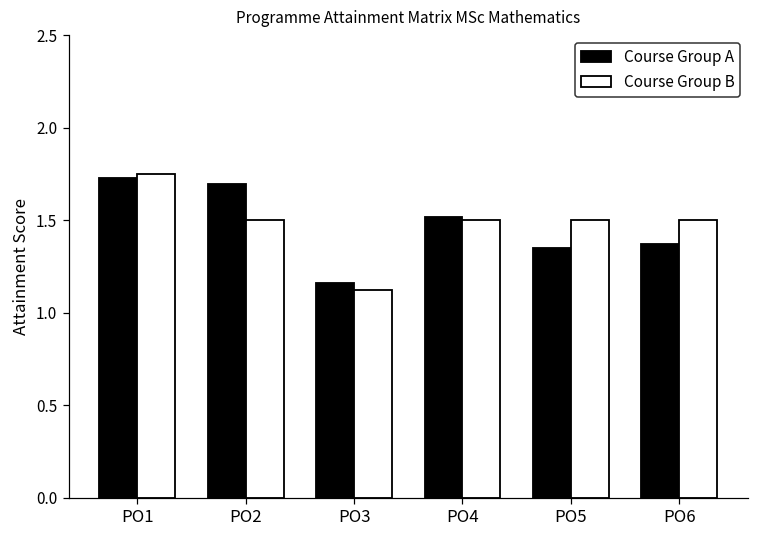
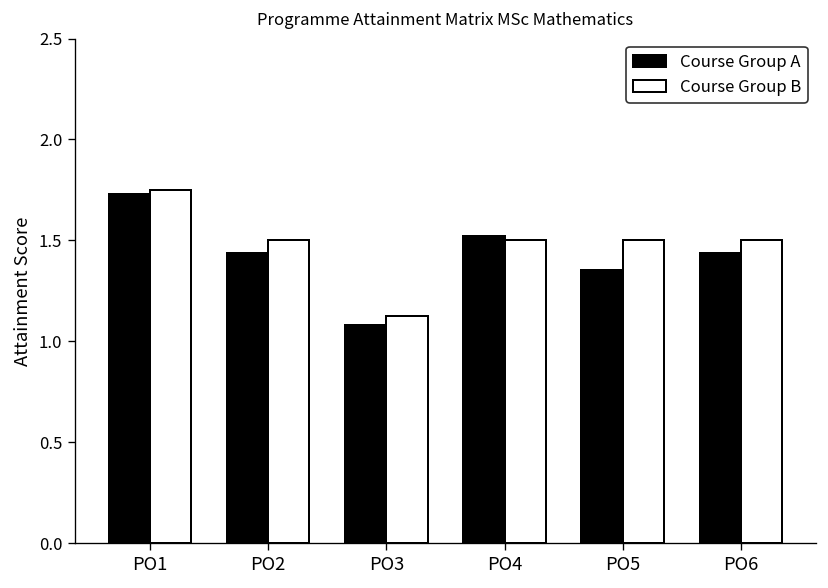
Course Group A, PO2: 1.70 -> 1.44
Course Group A, PO3: 1.16 -> 1.08
Course Group A, PO6: 1.37 -> 1.44
